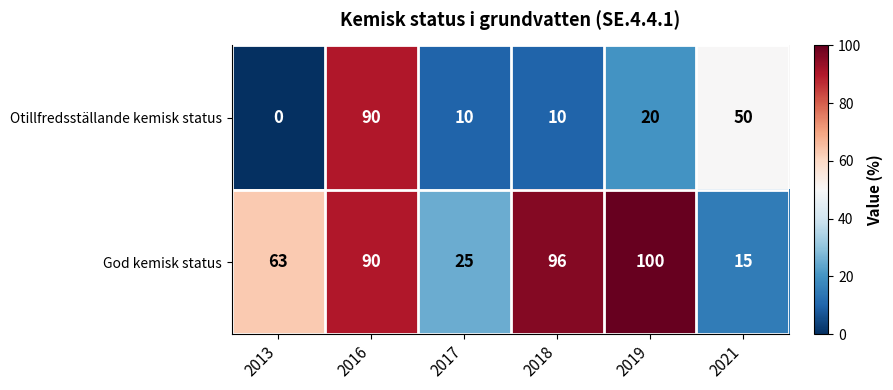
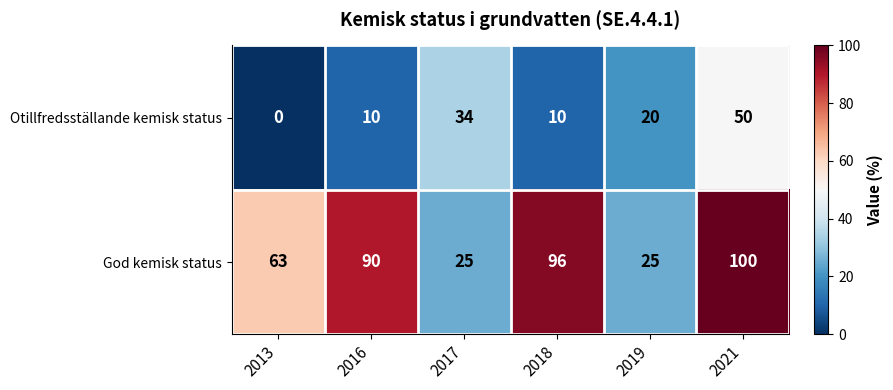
Otillfredsställande kemisk status, 2016: 90 -> 10
Otillfredsställande kemisk status, 2017: 10 -> 34
God kemisk status, 2019: 100 -> 25
God kemisk status, 2021: 15 -> 100
